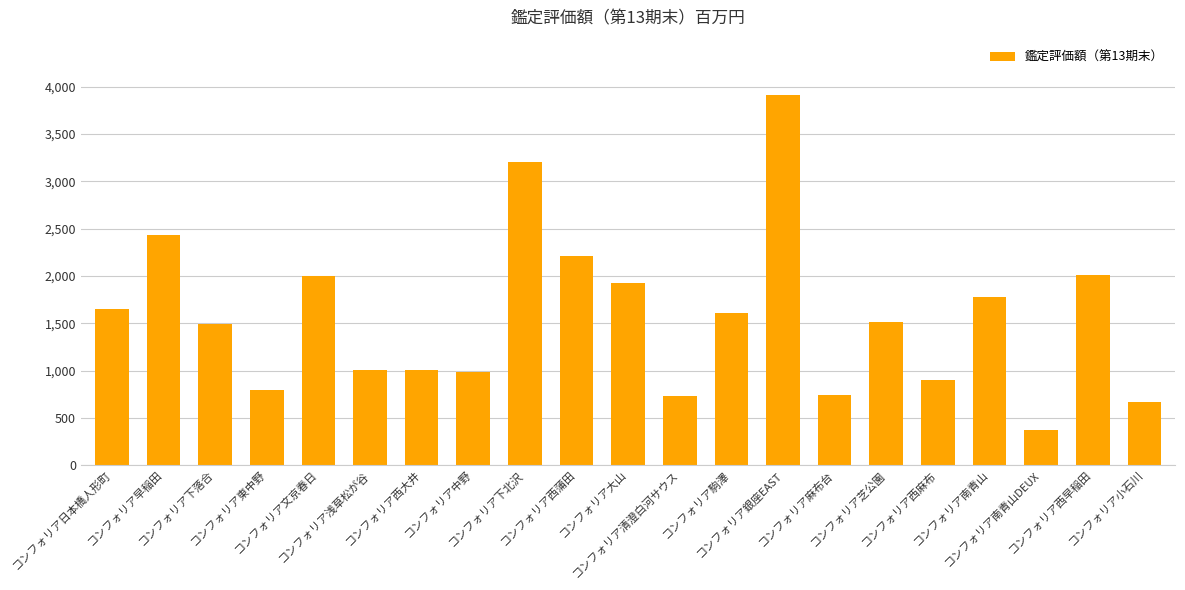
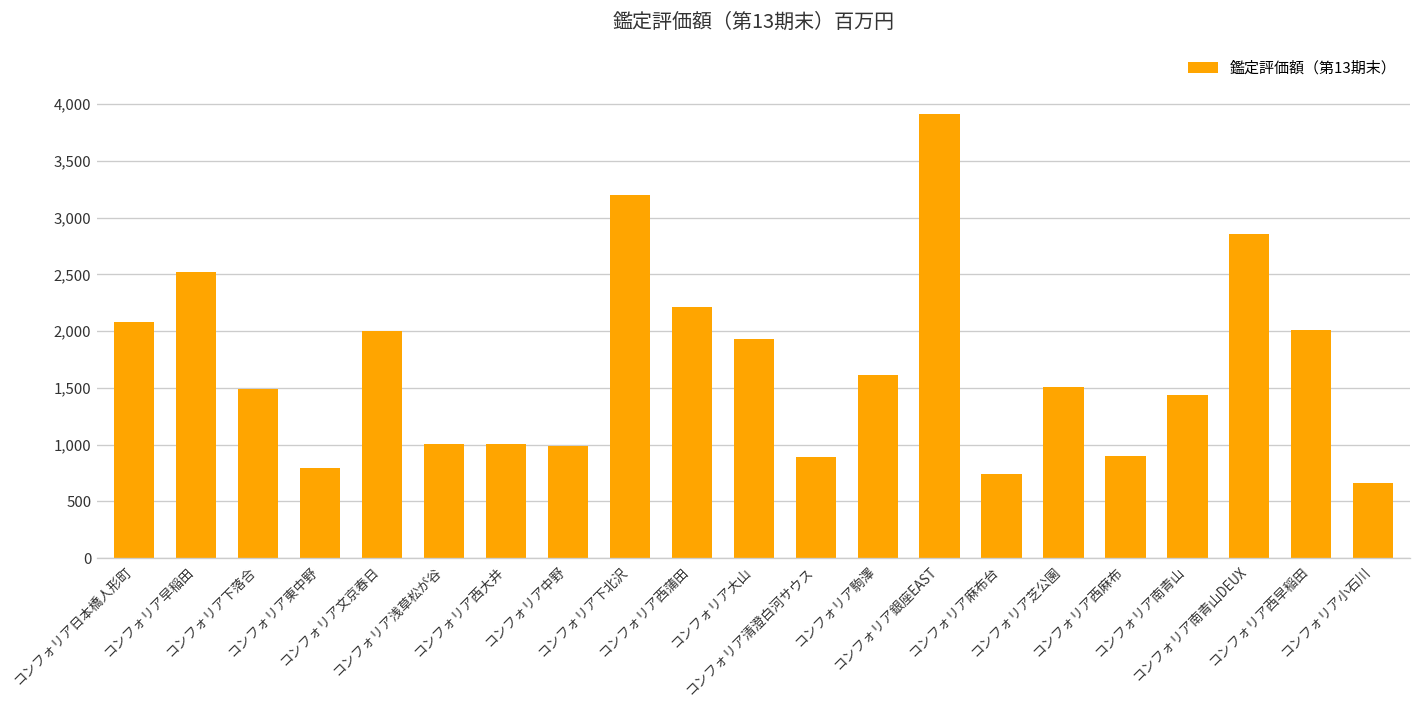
コンフォリア日本橋人形町: 1,700 -> 2,100
コンフォリア早稲田: 2,400 -> 2,500
コンフォリア清澄白河サウス: 700 -> 900
コンフォリア南青山: 1,800 -> 1,400
コンフォリア南青山DEUX: 400 -> 2,900
